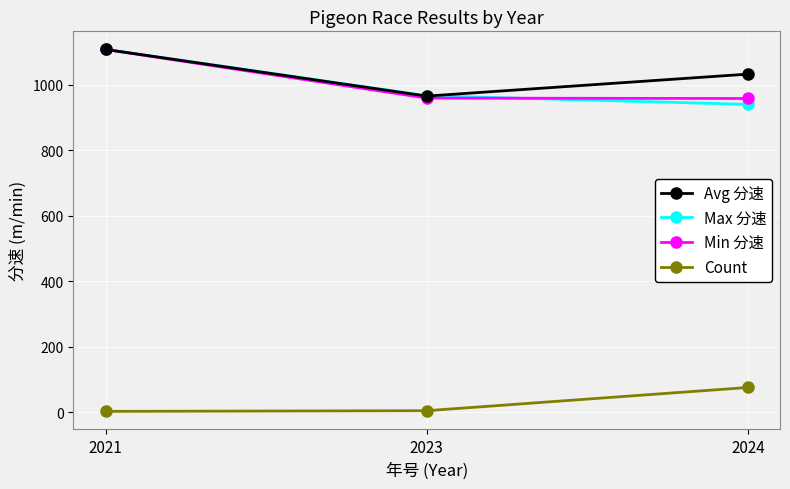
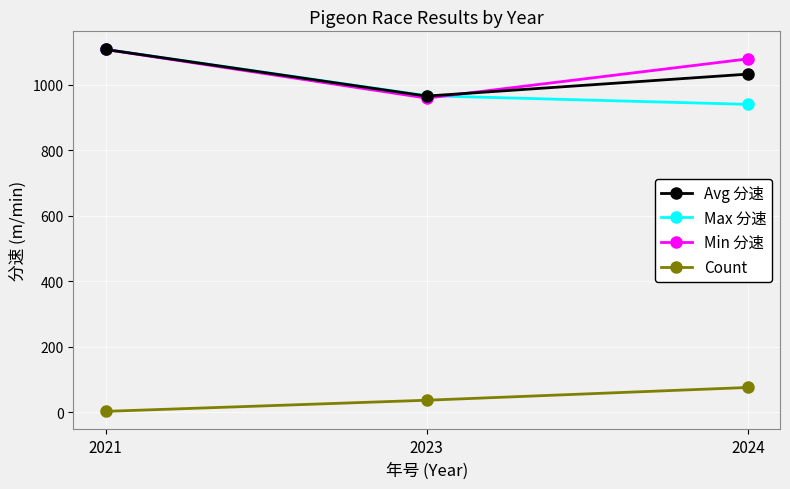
Count, 2023: 0 -> 40
Min 分速, 2024: 960 -> 1080
